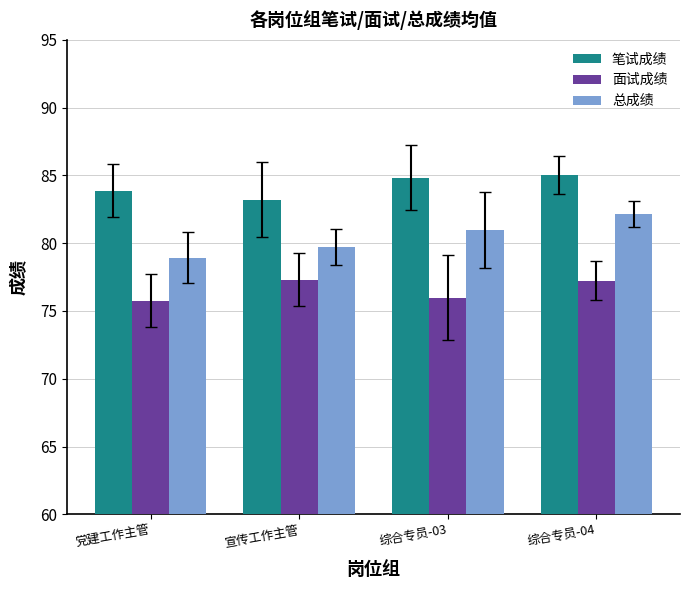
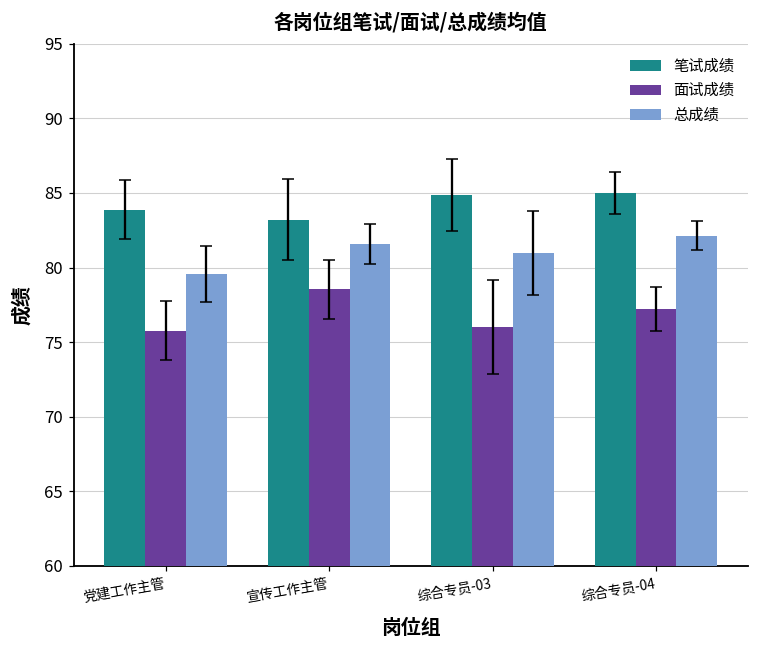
总成绩, 党建工作主管: 78.9 -> 79.6
面试成绩, 宣传工作主管: 77.3 -> 78.5
总成绩, 宣传工作主管: 79.7 -> 81.6
